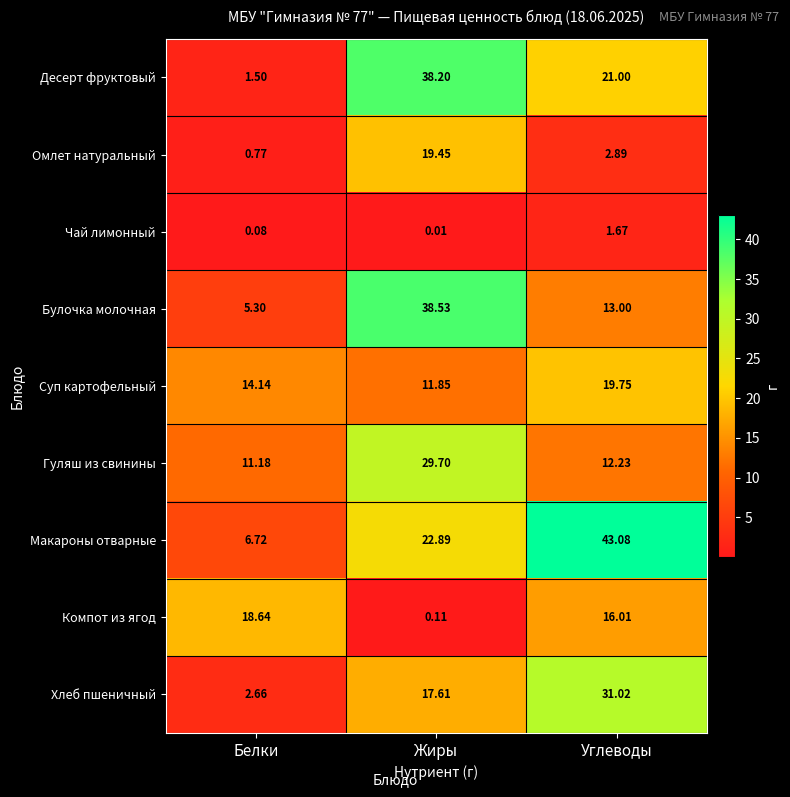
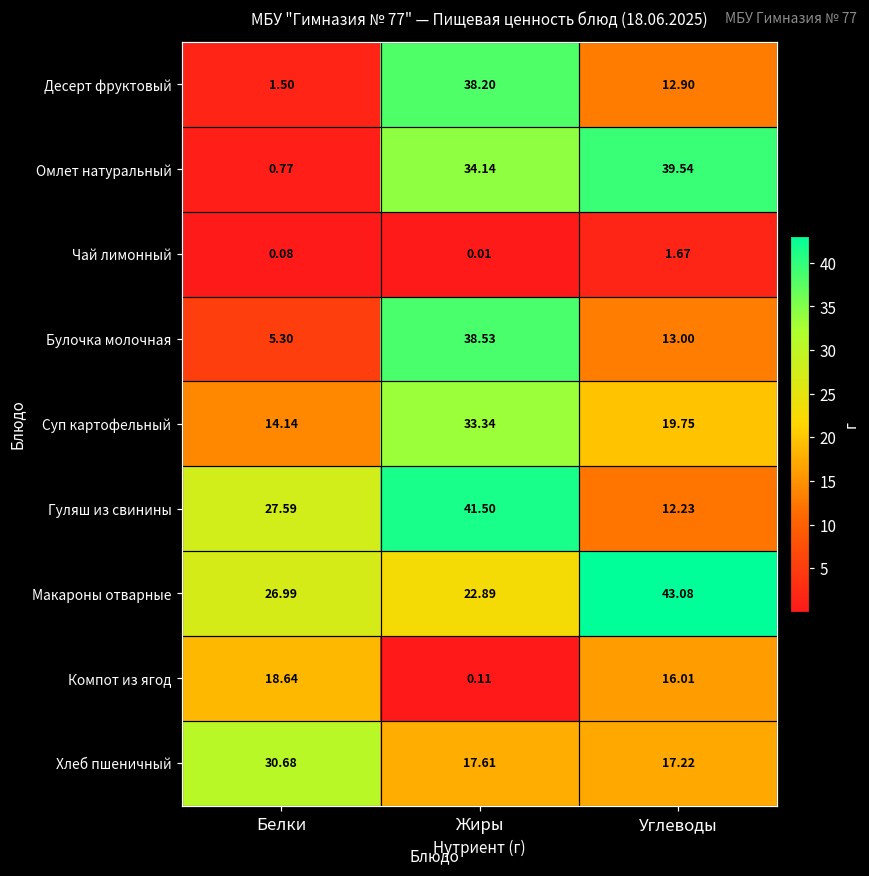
Десерт фруктовый, Углеводы: 21.00 -> 12.90
Омлет натуральный, Жиры: 19.45 -> 34.14
Омлет натуральный, Углеводы: 2.89 -> 39.54
Суп картофельный, Жиры: 11.85 -> 33.34
Гуляш из свинины, Белки: 11.18 -> 27.59
Гуляш из свинины, Жиры: 29.70 -> 41.50
Макароны отварные, Белки: 6.72 -> 26.99
Хлеб пшеничный, Белки: 2.66 -> 30.68
Хлеб пшеничный, Углеводы: 31.02 -> 17.22
